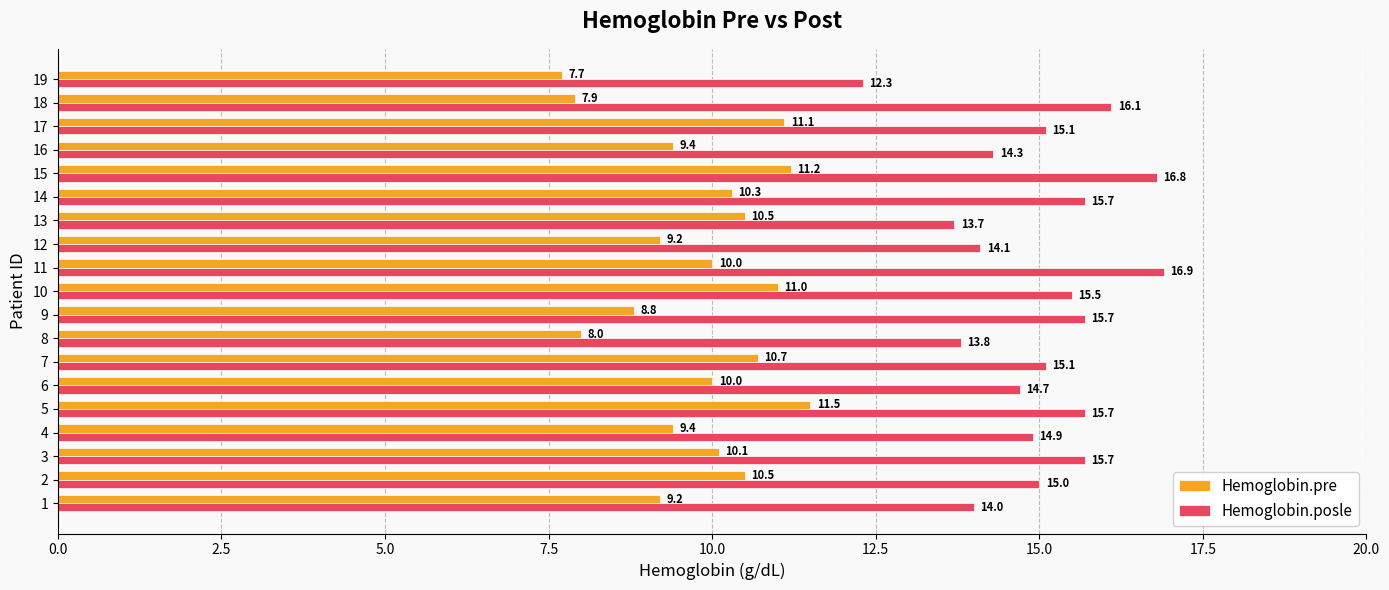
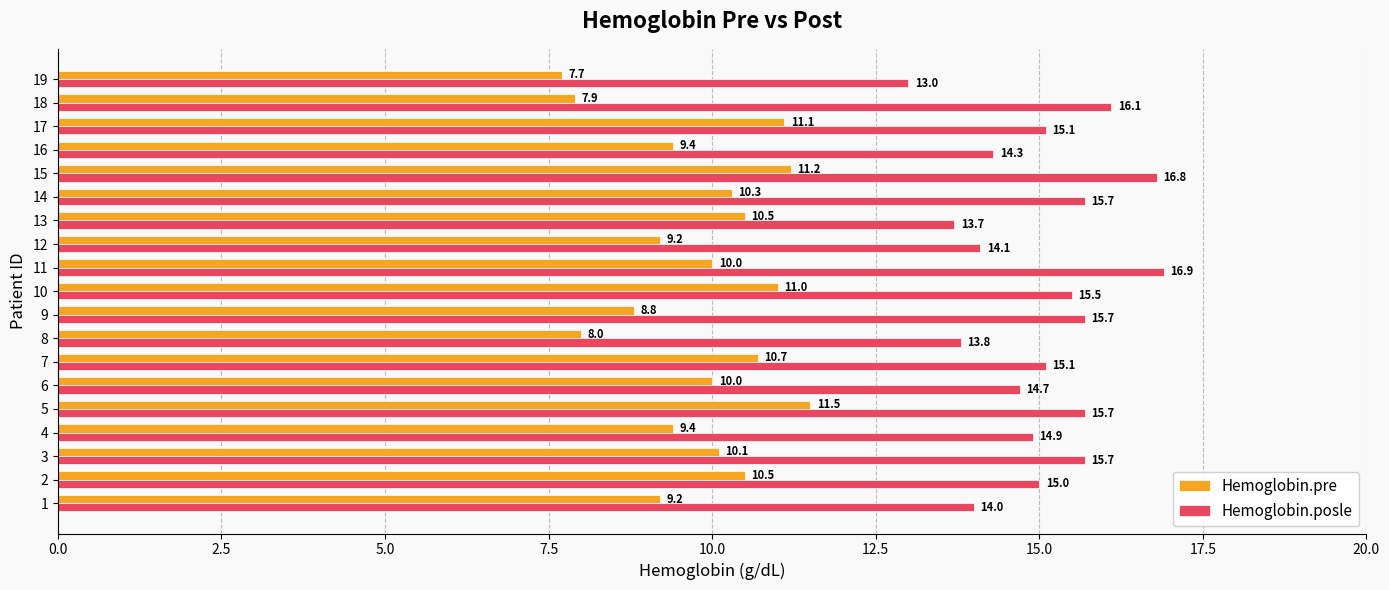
Hemoglobin.posle, 19: 12.3 -> 13.0
